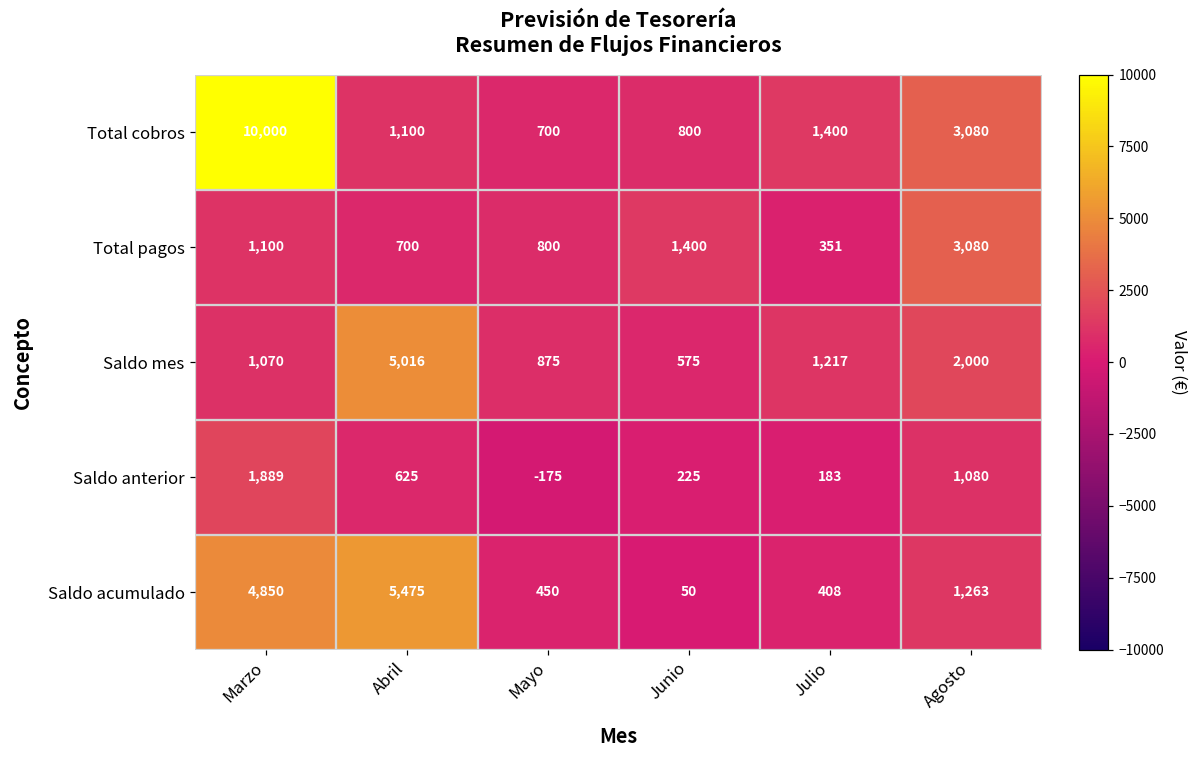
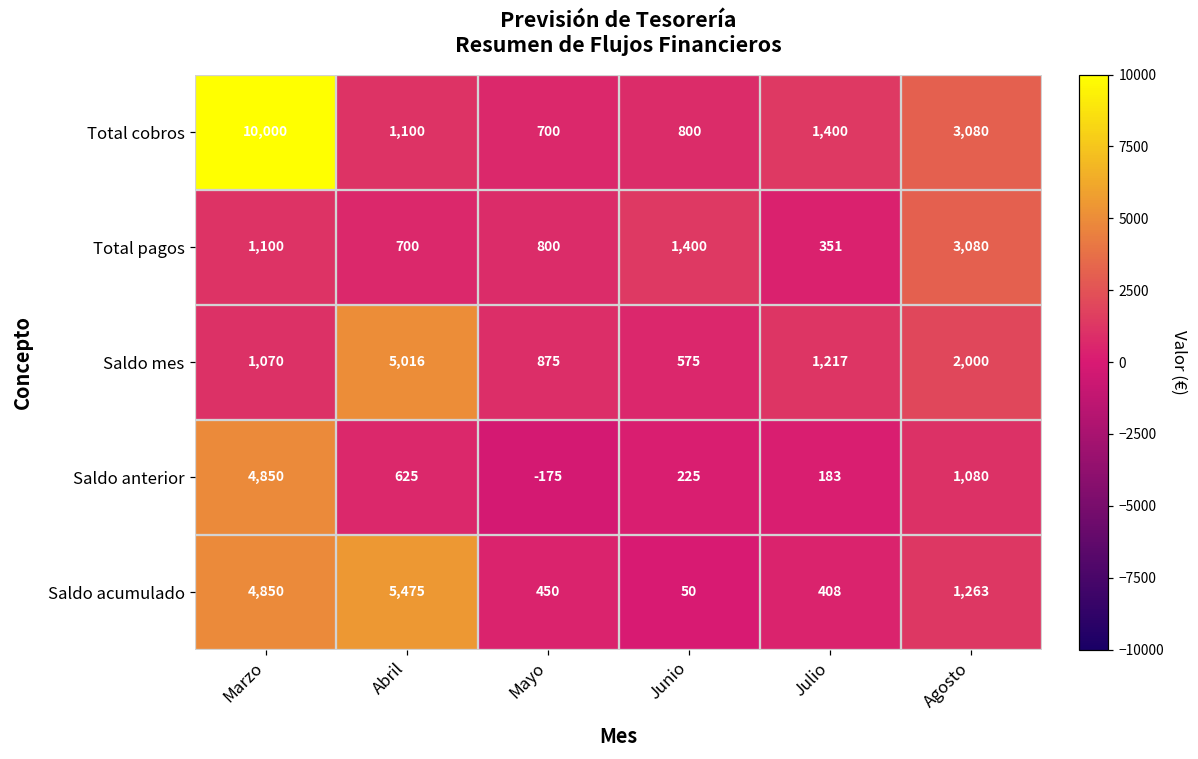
Saldo anterior, Marzo: 1,889 -> 4,850
